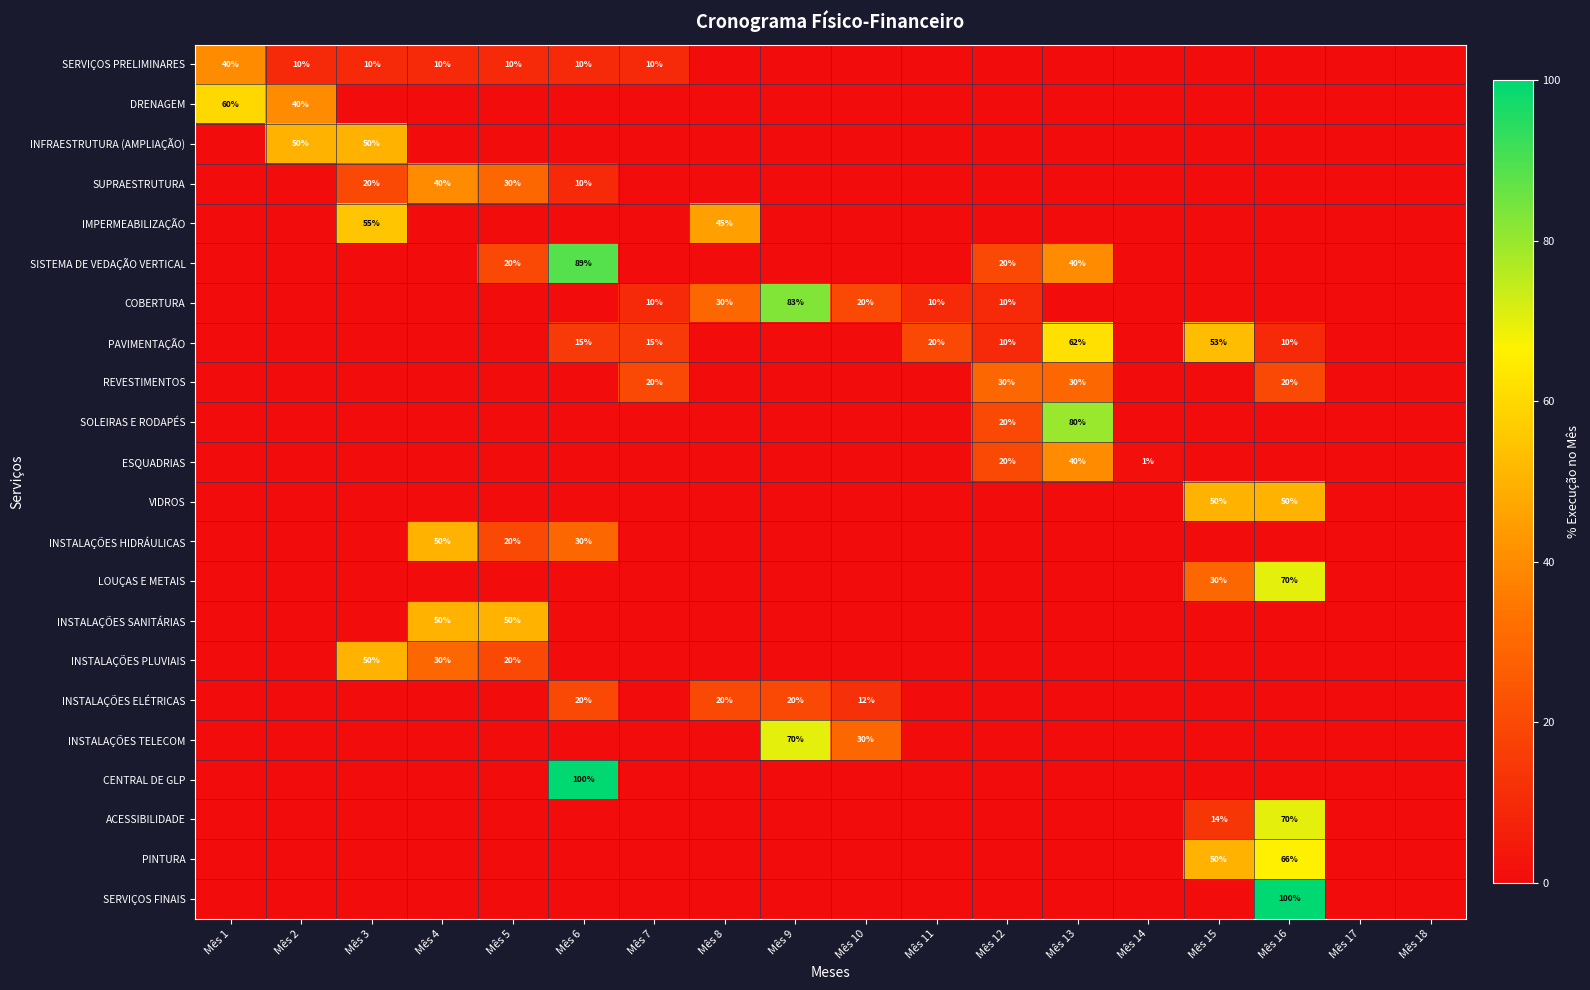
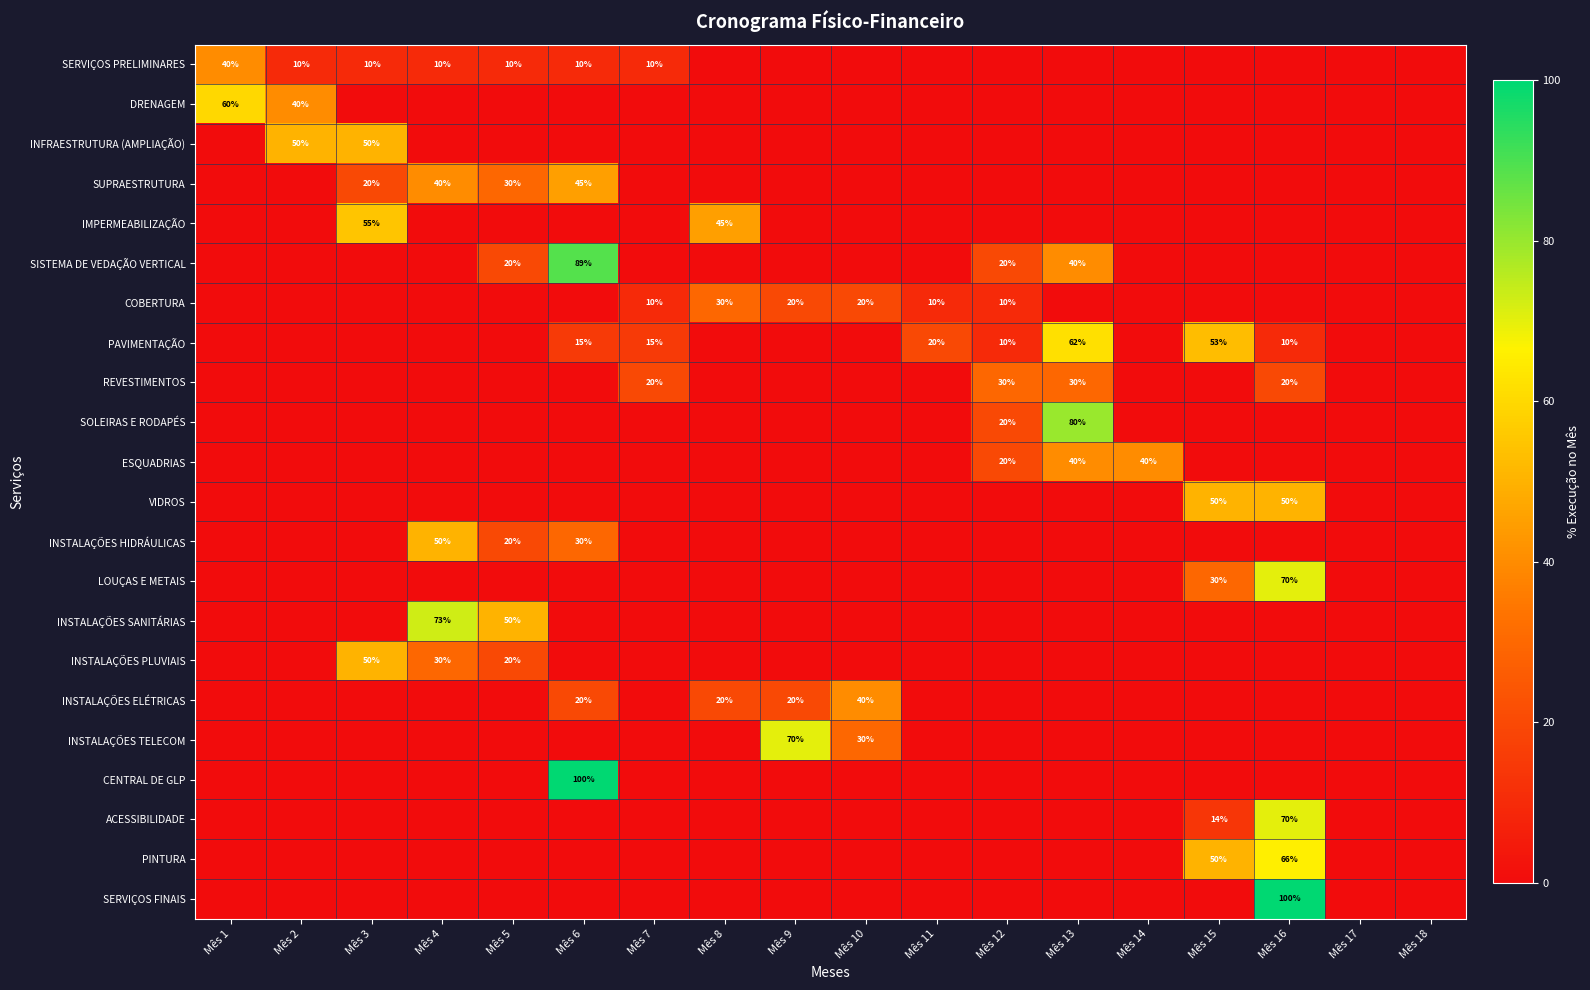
SUPRAESTRUTURA, Mês 6: 10% -> 45%
COBERTURA, Mês 9: 83% -> 20%
ESQUADRIAS, Mês 14: 1% -> 40%
INSTALAÇÕES SANITÁRIAS, Mês 4: 50% -> 73%
INSTALAÇÕES ELÉTRICAS, Mês 10: 12% -> 40%
